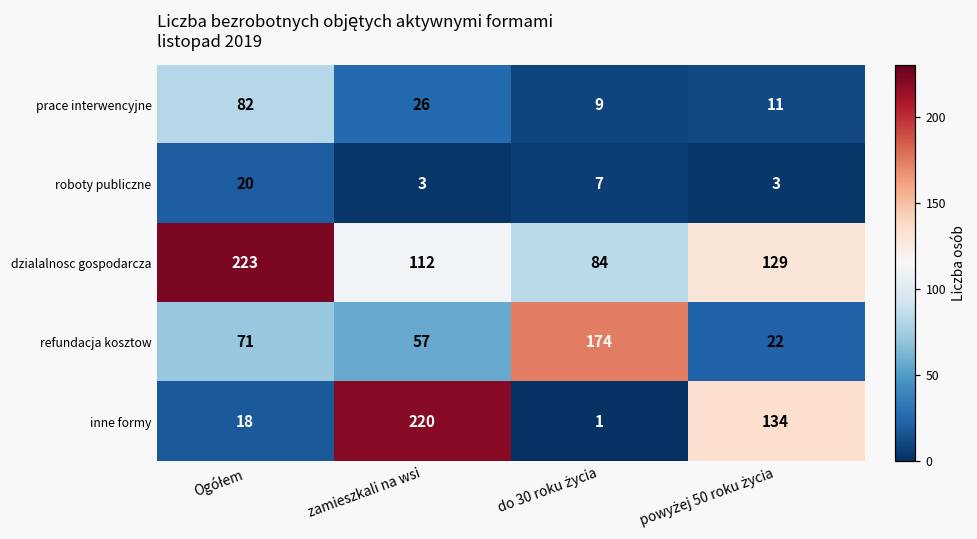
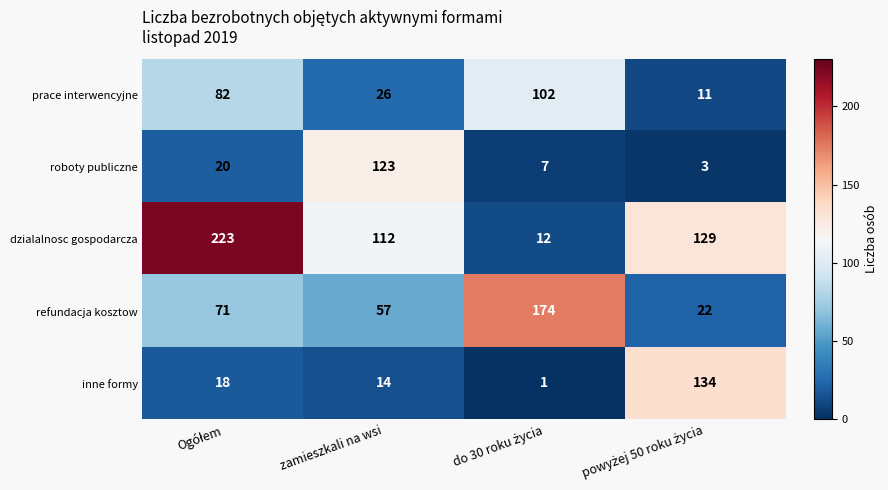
prace interwencyjne, do 30 roku życia: 9 -> 102
roboty publiczne, zamieszkali na wsi: 3 -> 123
dzialalnosc gospodarcza, do 30 roku życia: 84 -> 12
inne formy, zamieszkali na wsi: 220 -> 14
